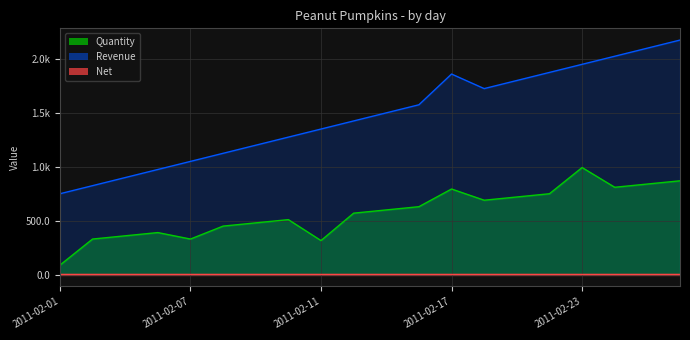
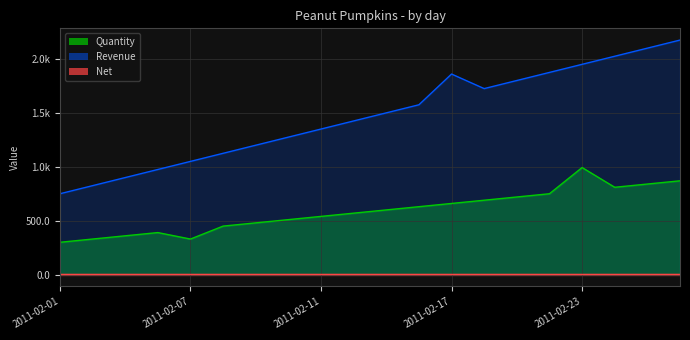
Quantity, 2011-02-01: 90 -> 300
Quantity, 2011-02-11: 320 -> 540
Quantity, 2011-02-17: 790 -> 660
